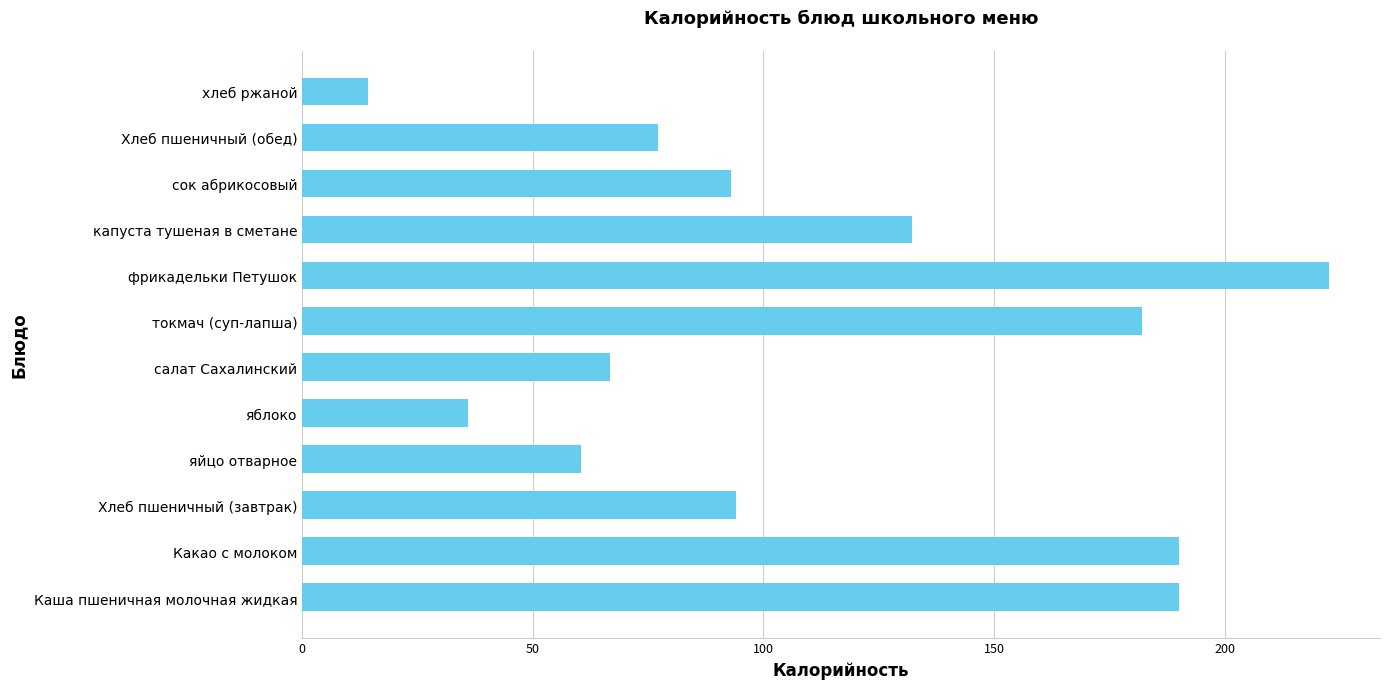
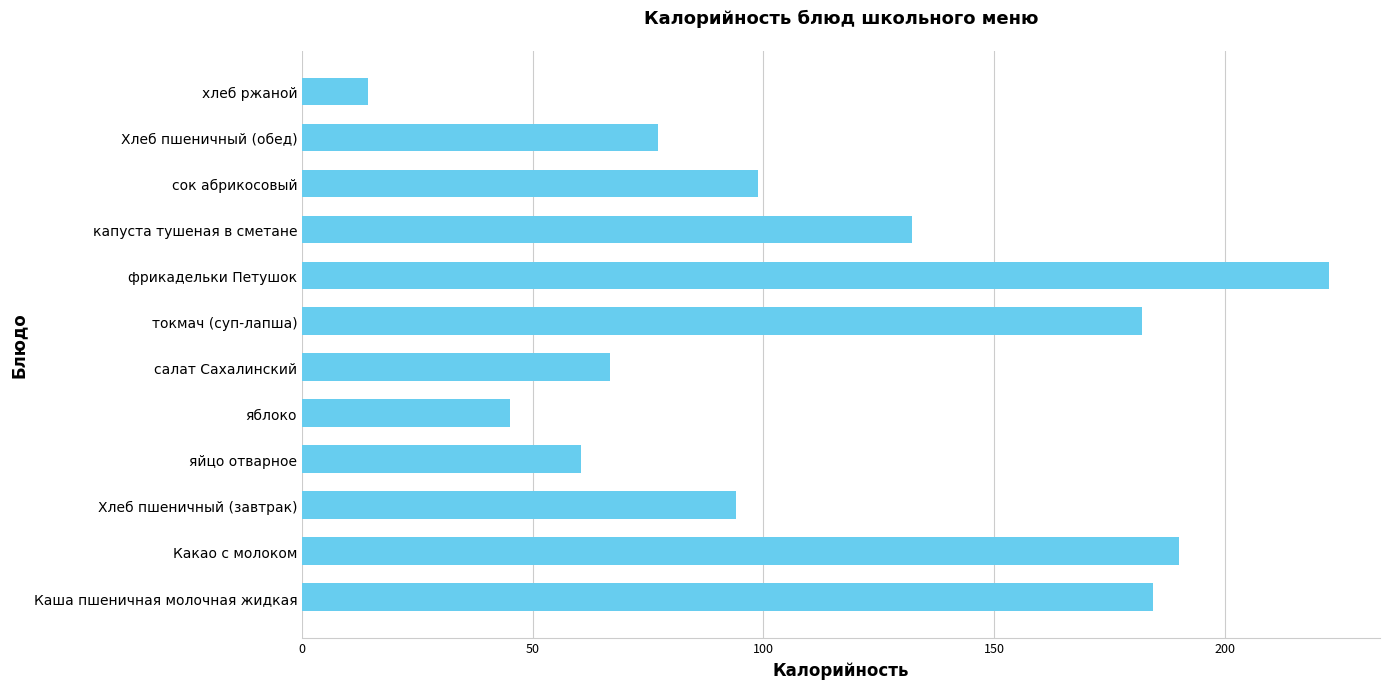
сок абрикосовый: 93 -> 99
яблоко: 36 -> 45
Каша пшеничная молочная жидкая: 190 -> 185
